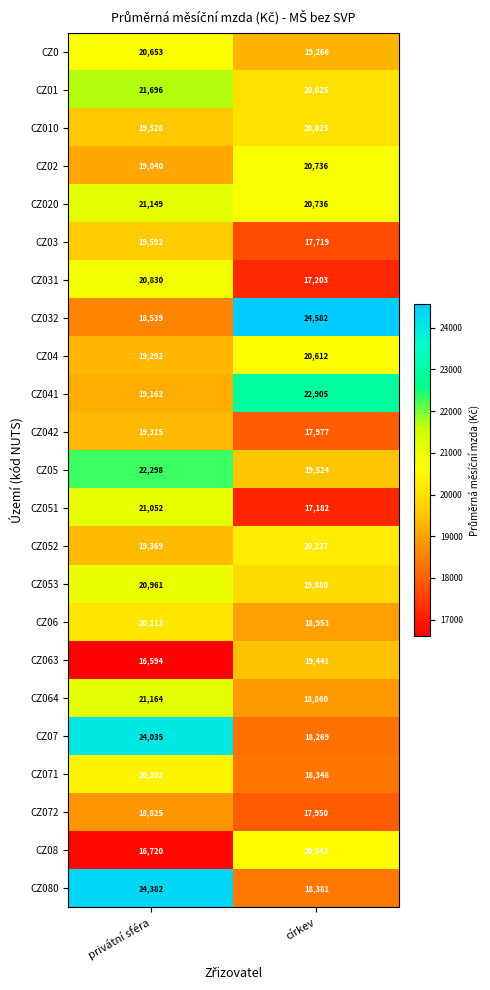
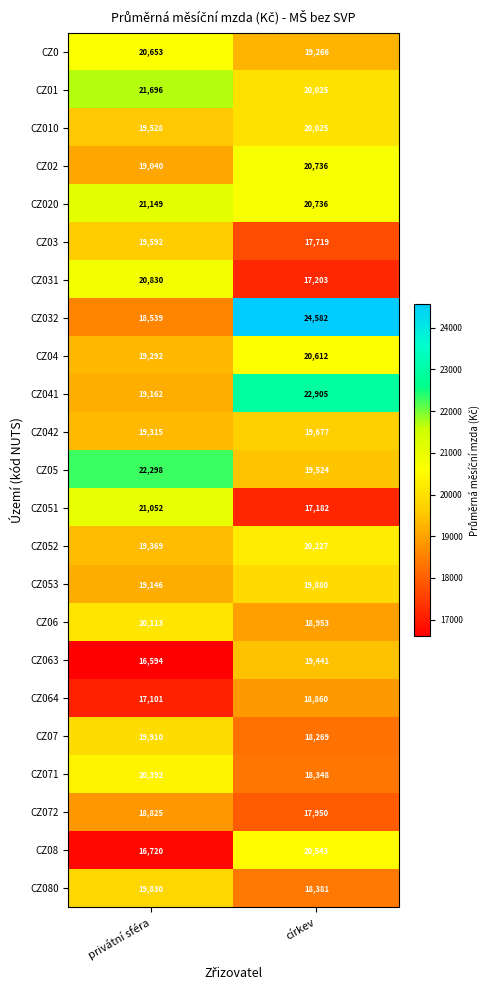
CZ042, církev: 17,977 -> 19,677
CZ053, privátní sféra: 20,961 -> 19,146
CZ064, privátní sféra: 21,164 -> 17,101
CZ07, privátní sféra: 24,035 -> 19,910
CZ080, privátní sféra: 24,382 -> 19,830
